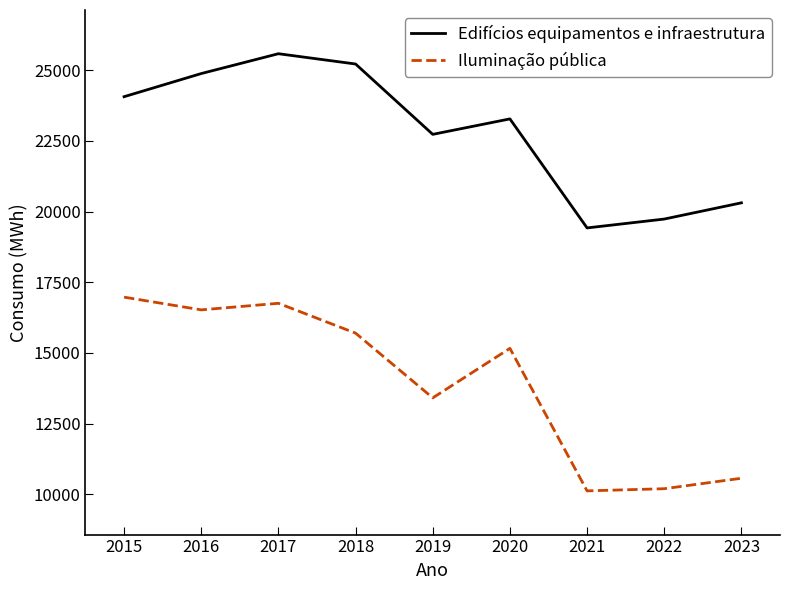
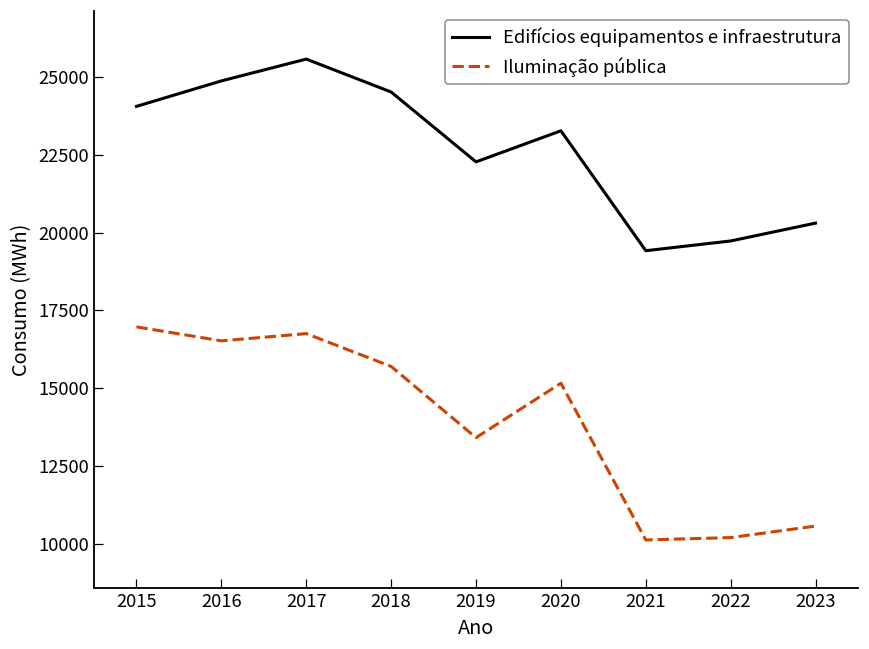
Edifícios equipamentos e infraestrutura, 2018: 25200 -> 24500
Edifícios equipamentos e infraestrutura, 2019: 22700 -> 22300
